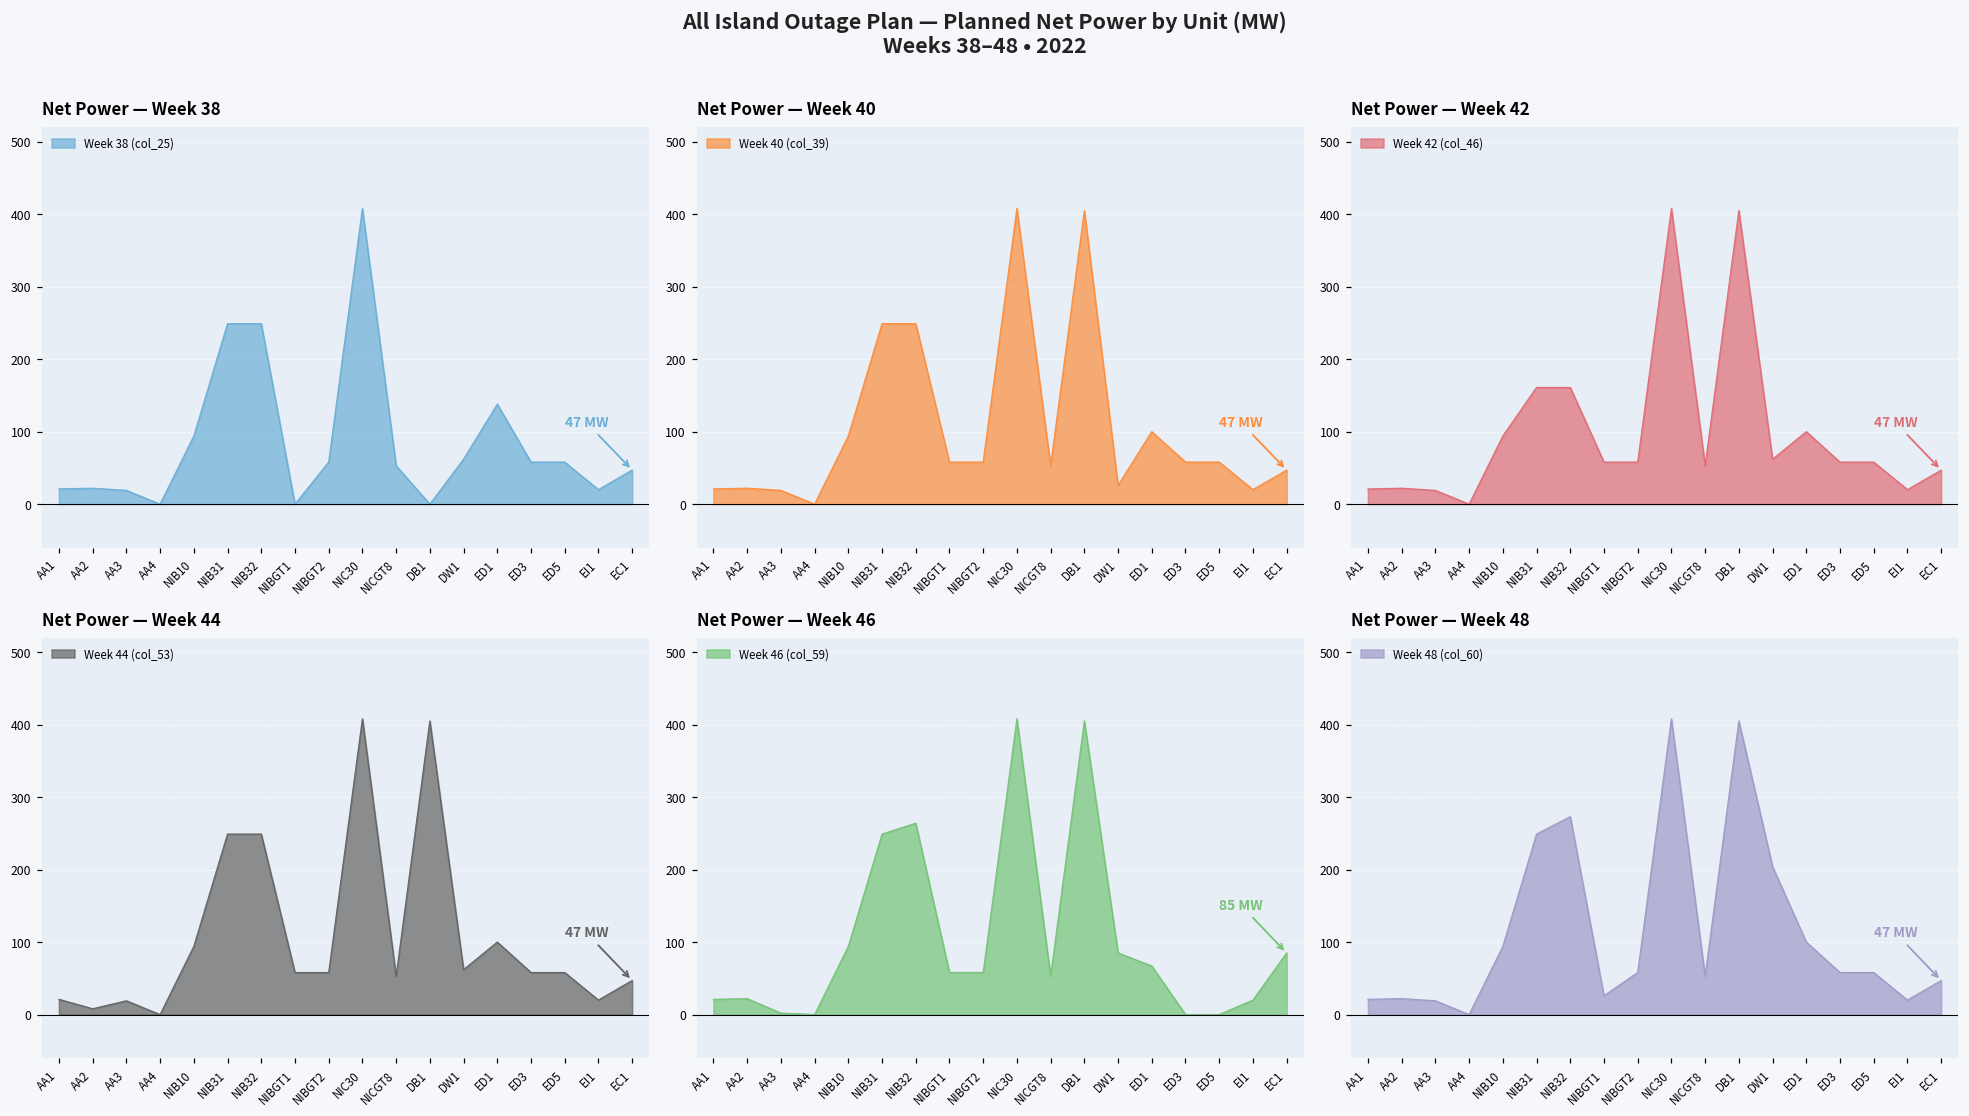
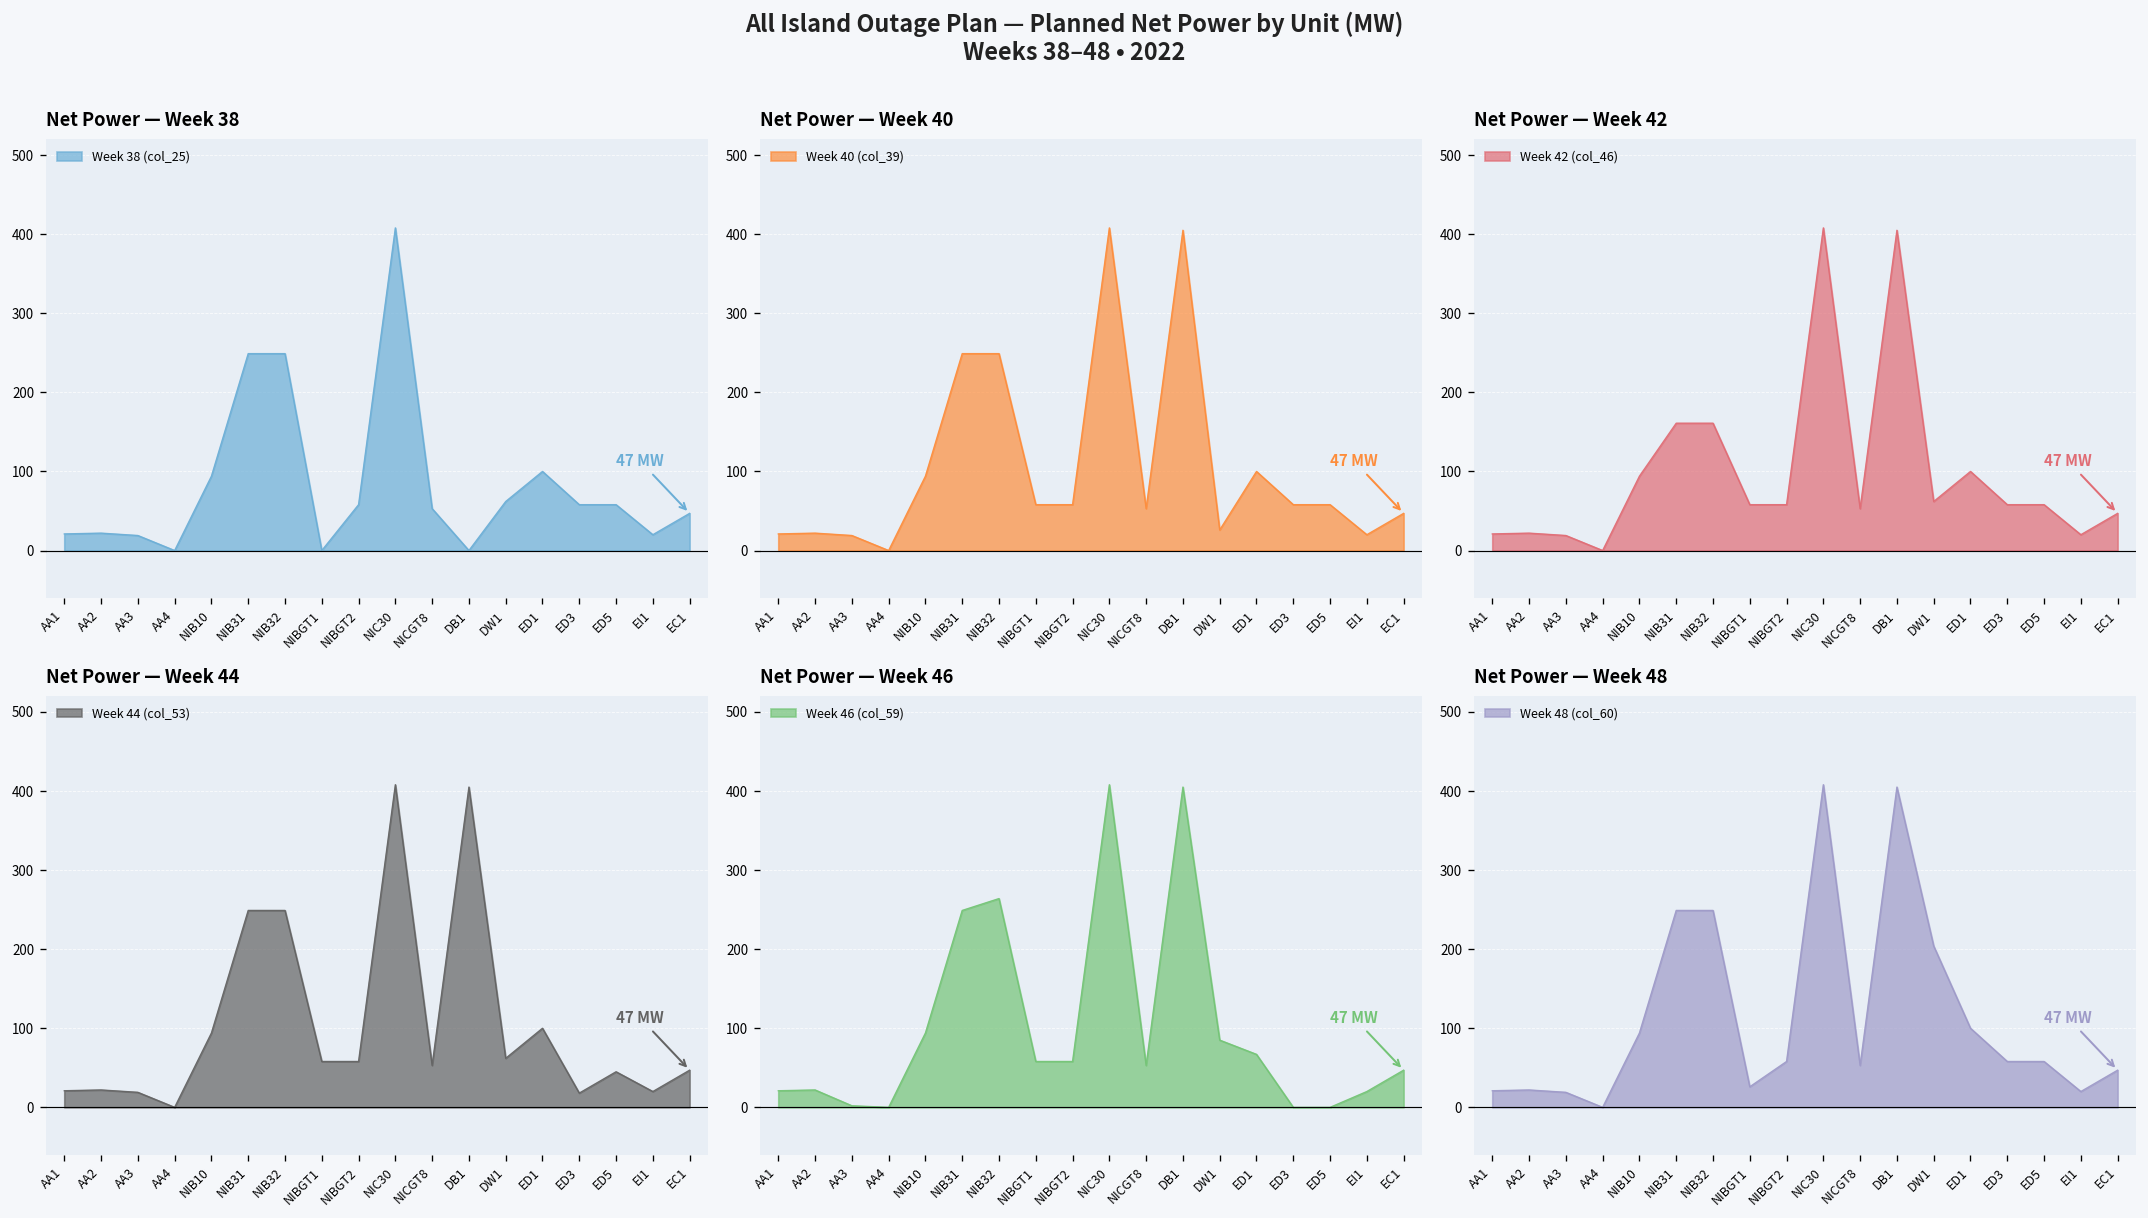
Net Power — Week 38, ED1: 140 -> 100
Net Power — Week 44, AA2: 10 -> 20
Net Power — Week 44, ED3: 60 -> 20
Net Power — Week 44, ED5: 60 -> 50
Net Power — Week 46, EC1: 85 -> 47
Net Power — Week 48, NIB32: 270 -> 250
